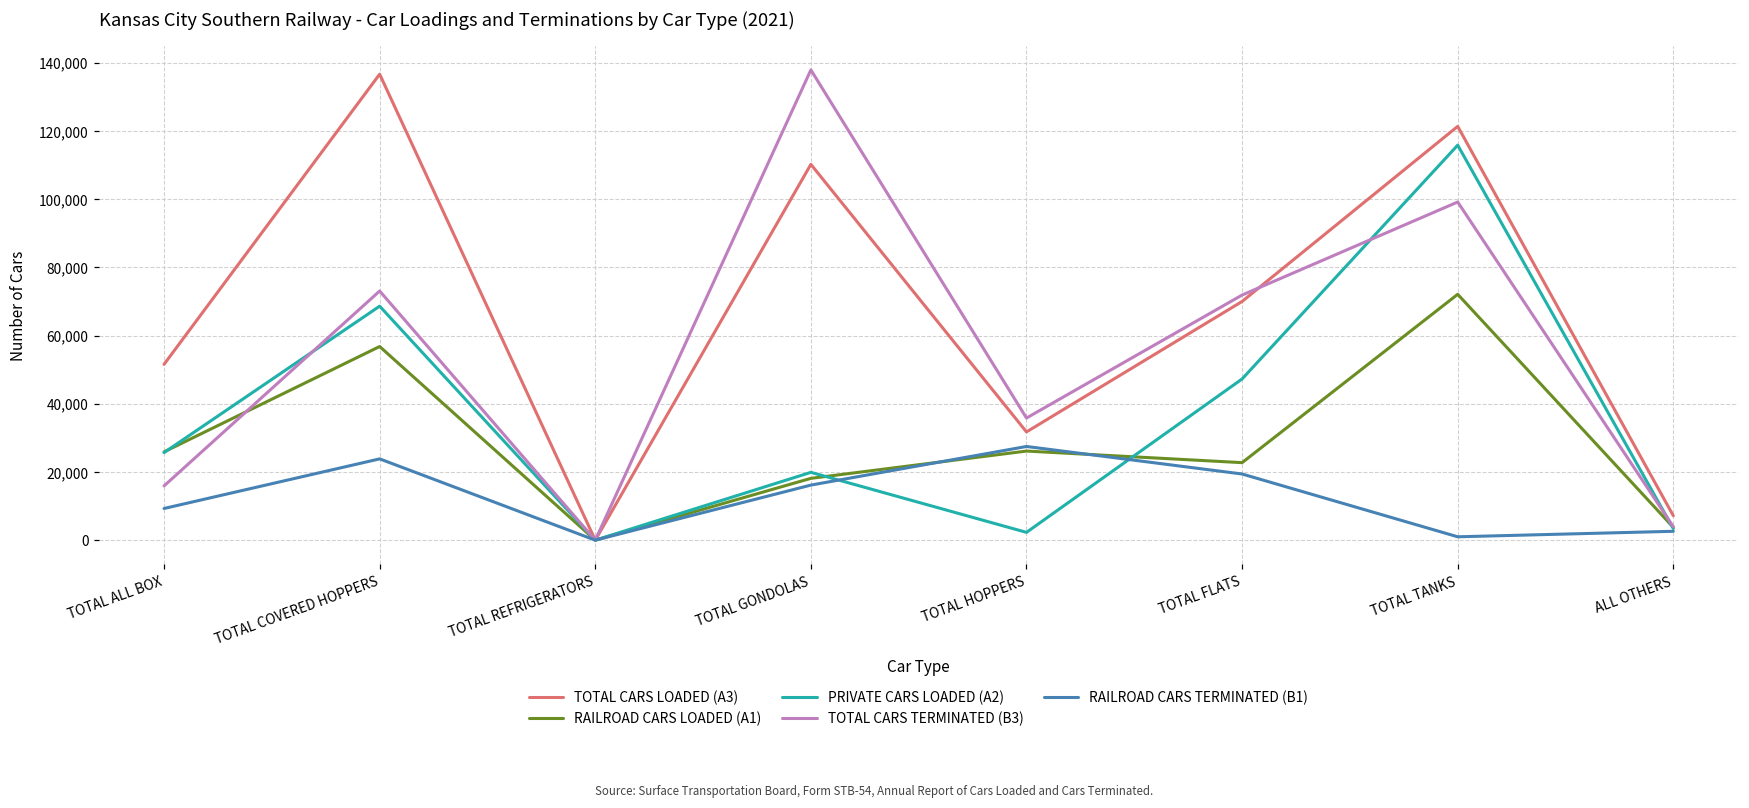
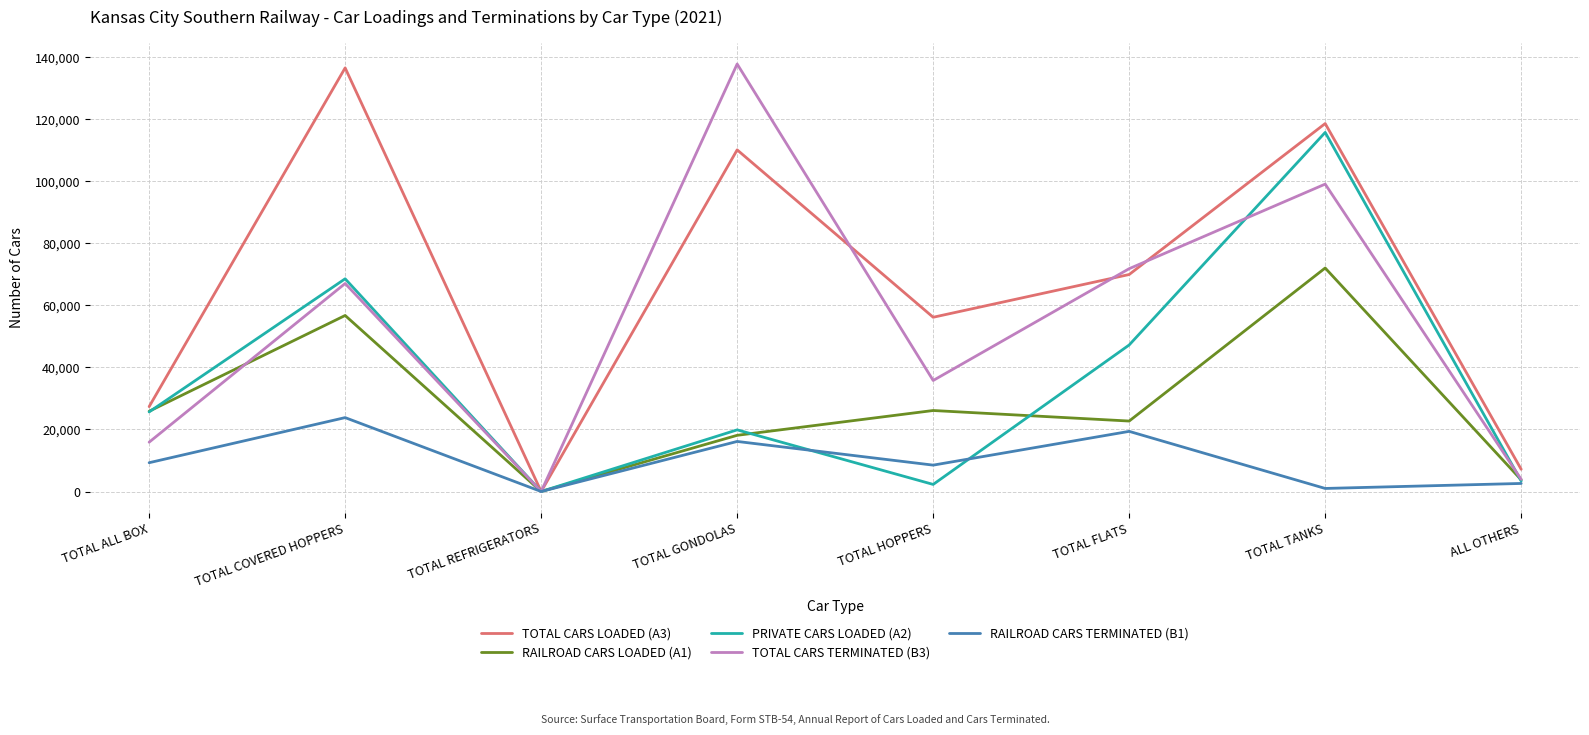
TOTAL CARS LOADED (A3), TOTAL ALL BOX: 52,000 -> 27,000
TOTAL CARS TERMINATED (B3), TOTAL COVERED HOPPERS: 73,000 -> 67,000
TOTAL CARS LOADED (A3), TOTAL HOPPERS: 32,000 -> 56,000
RAILROAD CARS TERMINATED (B1), TOTAL HOPPERS: 27,000 -> 9,000
TOTAL CARS LOADED (A3), TOTAL TANKS: 121,000 -> 119,000
